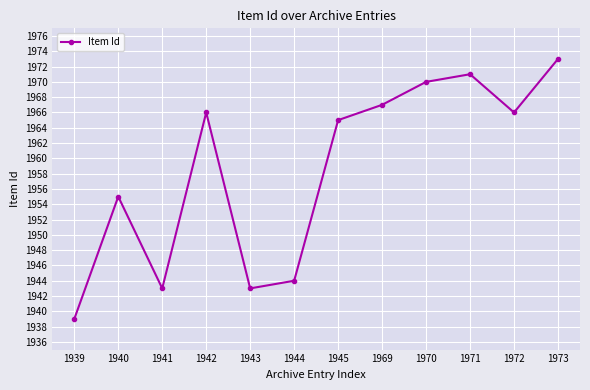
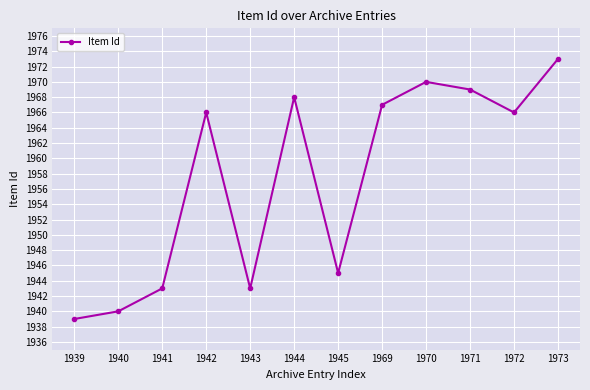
1940: 1955 -> 1940
1944: 1944 -> 1968
1945: 1965 -> 1945
1971: 1971 -> 1969
